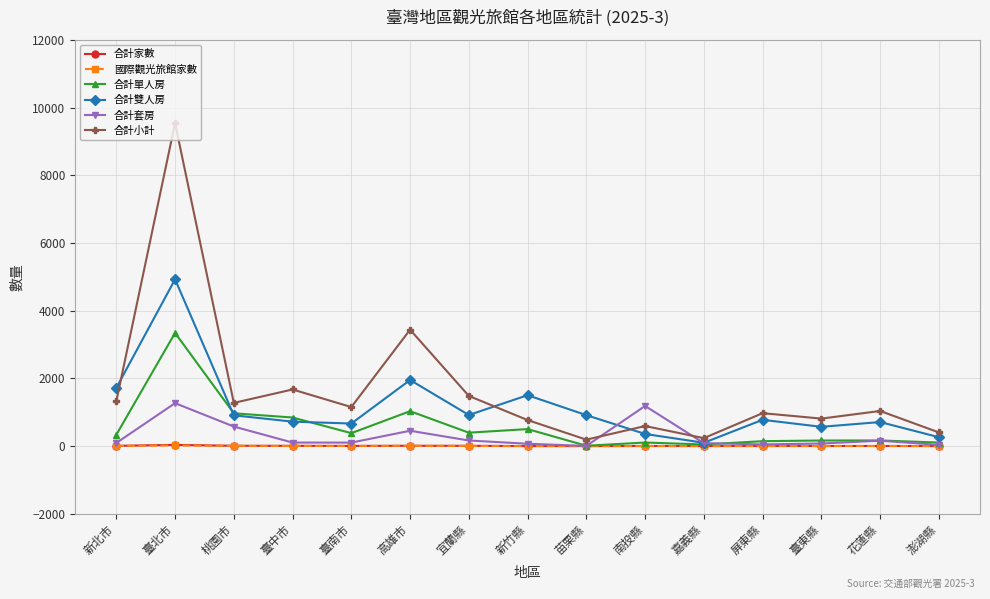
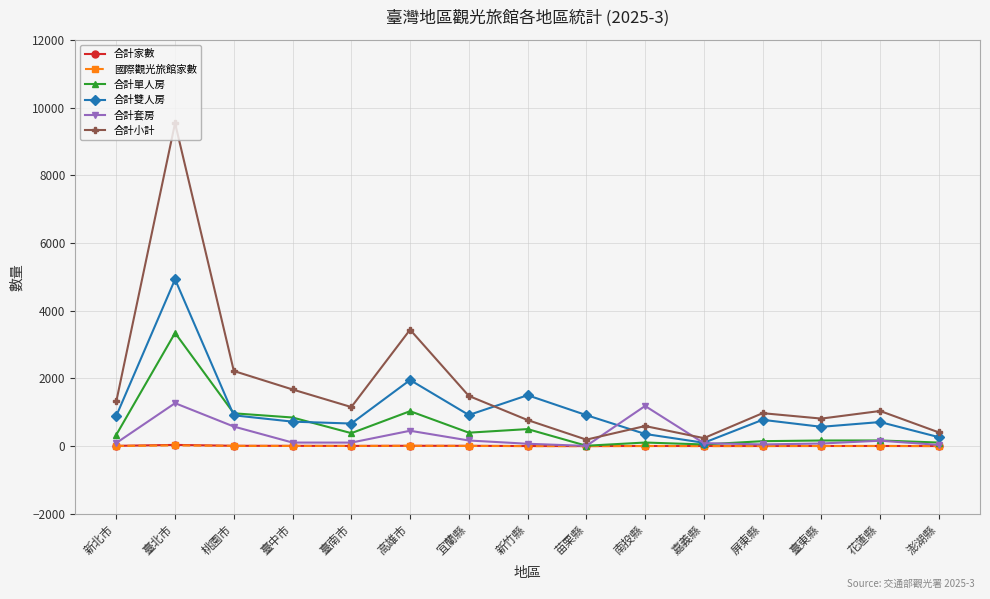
合計雙人房, 新北市: 1700 -> 900
合計小計, 桃園市: 1300 -> 2200
